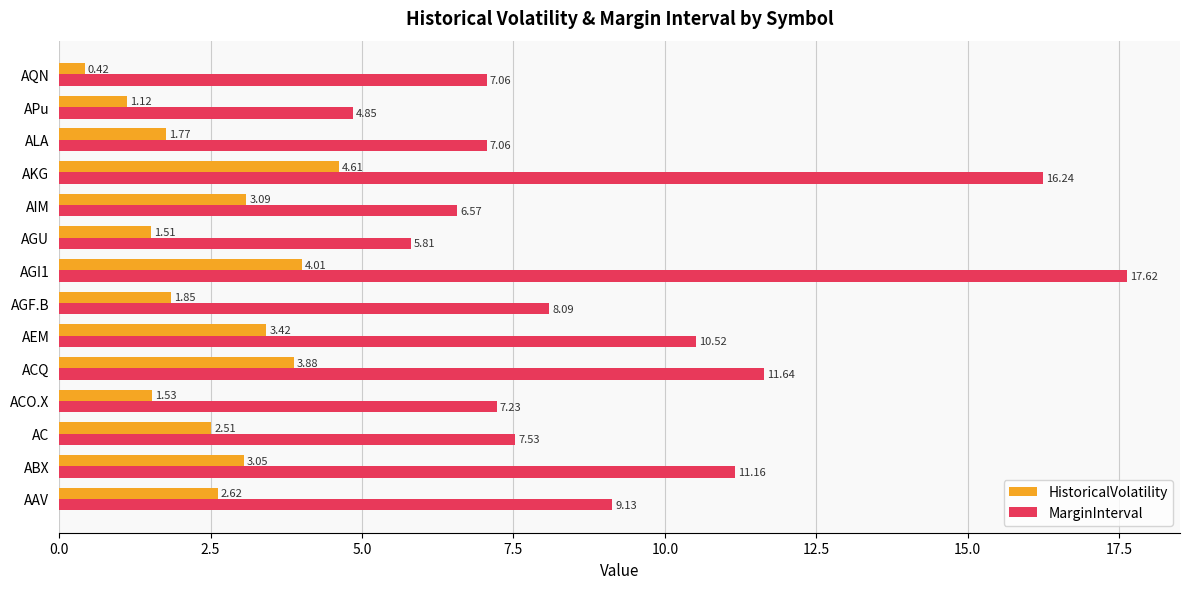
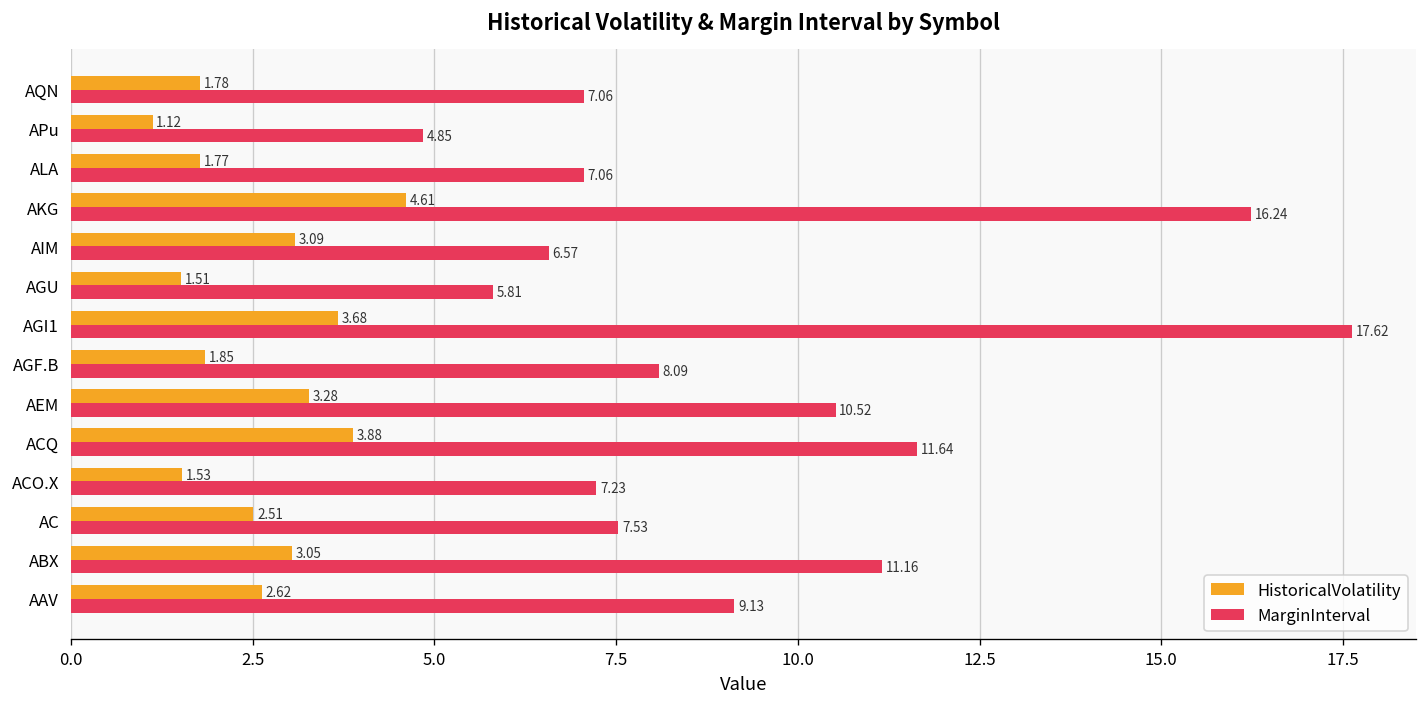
HistoricalVolatility, AQN: 0.42 -> 1.78
HistoricalVolatility, AGI1: 4.01 -> 3.68
HistoricalVolatility, AEM: 3.42 -> 3.28
